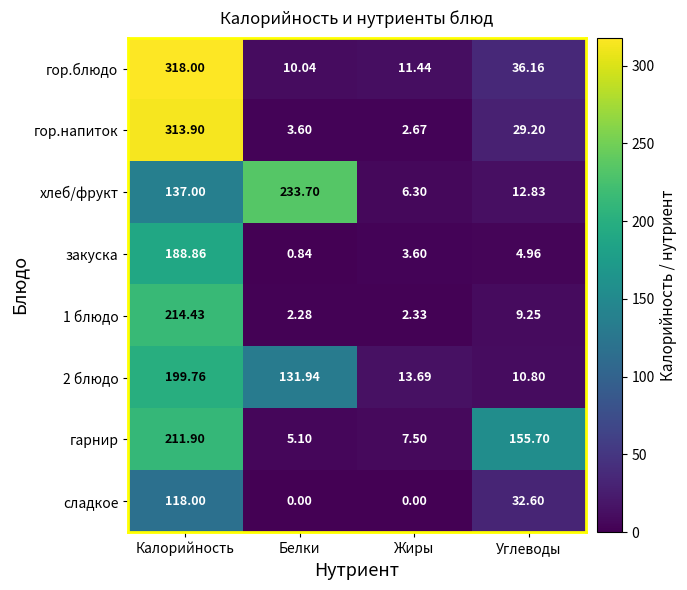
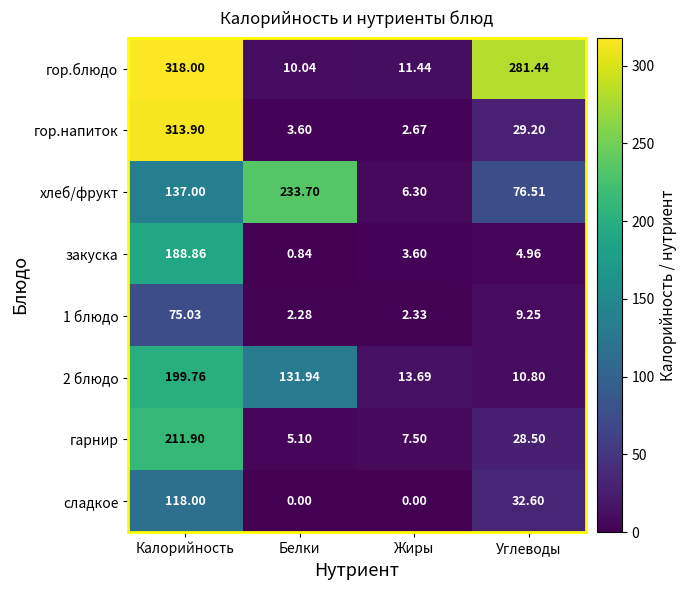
гор.блюдо, Углеводы: 36.16 -> 281.44
хлеб/фрукт, Углеводы: 12.83 -> 76.51
1 блюдо, Калорийность: 214.43 -> 75.03
гарнир, Углеводы: 155.70 -> 28.50
